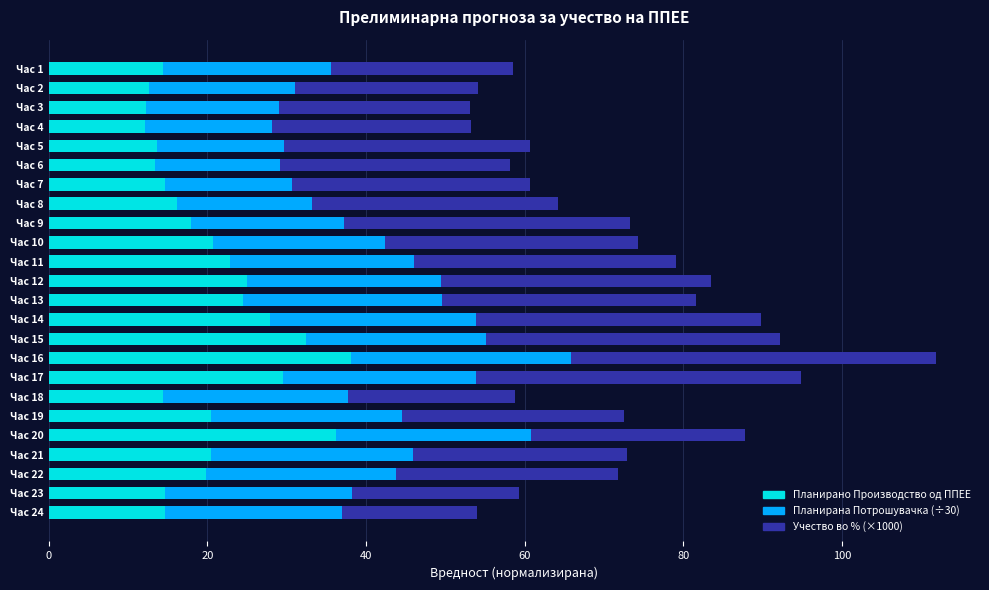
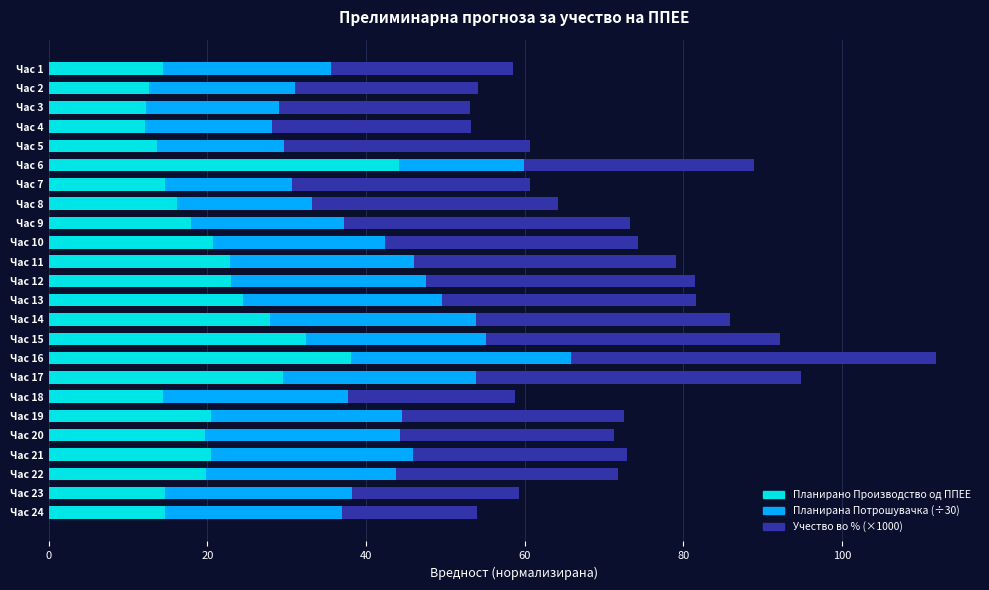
Планирано Производство од ППЕЕ, Час 6: 13 -> 44
Планирано Производство од ППЕЕ, Час 12: 25 -> 23
Учество во % (×1000), Час 14: 36 -> 32
Планирано Производство од ППЕЕ, Час 20: 36 -> 20
